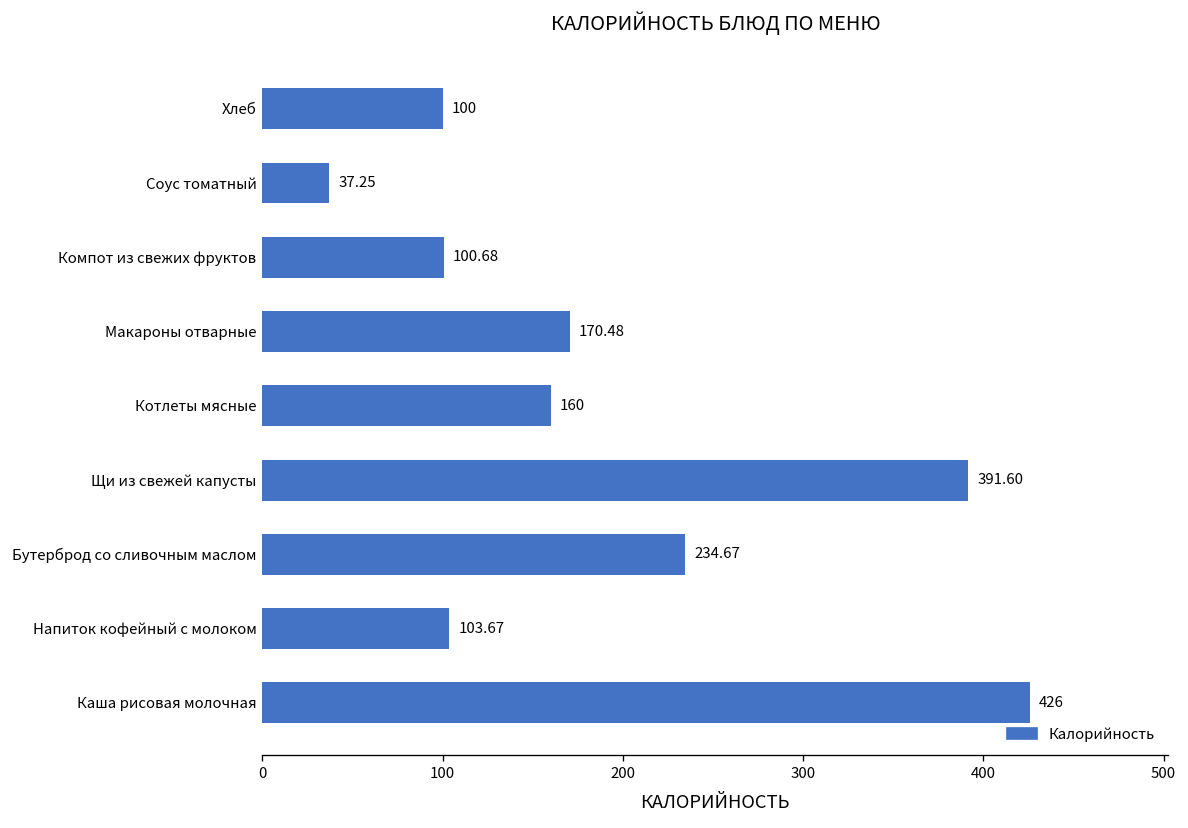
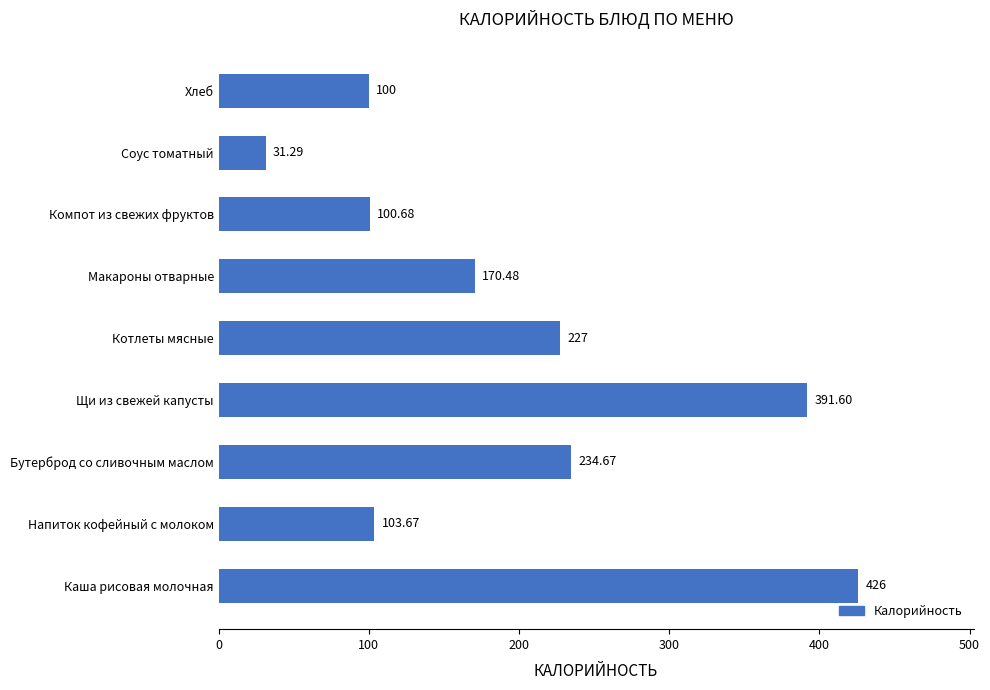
Соус томатный: 37.25 -> 31.29
Котлеты мясные: 160 -> 227
